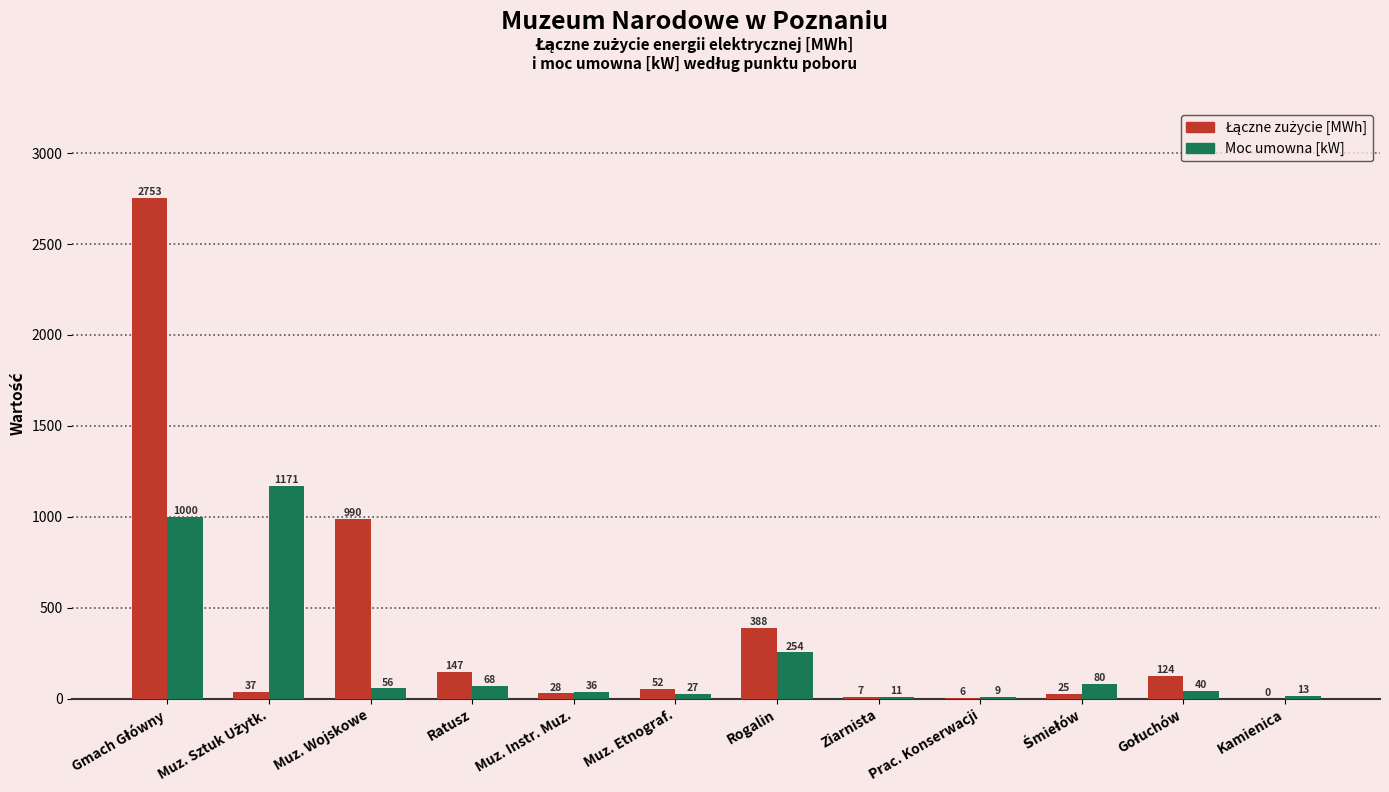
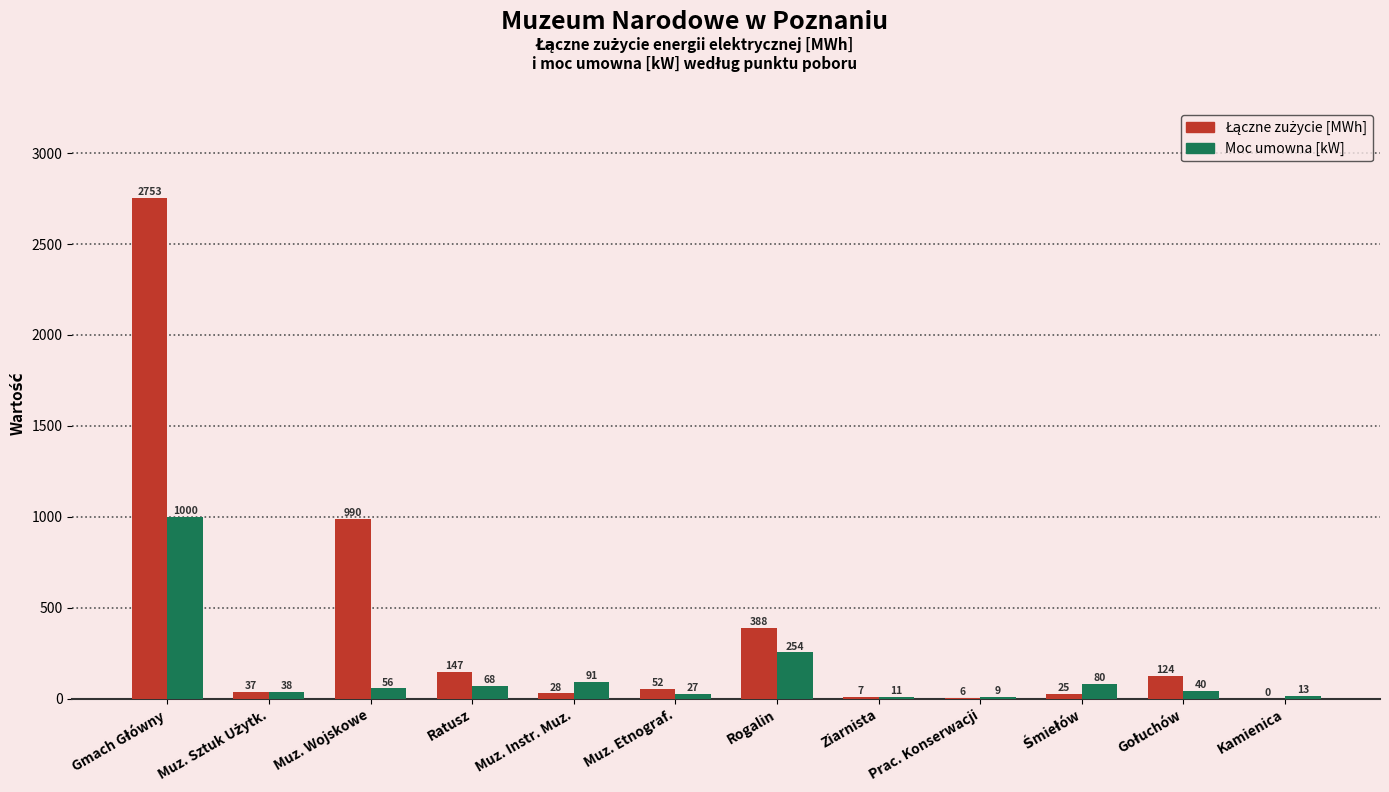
Moc umowna [kW], Muz. Sztuk Użytk.: 1171 -> 38
Moc umowna [kW], Muz. Instr. Muz.: 36 -> 91
